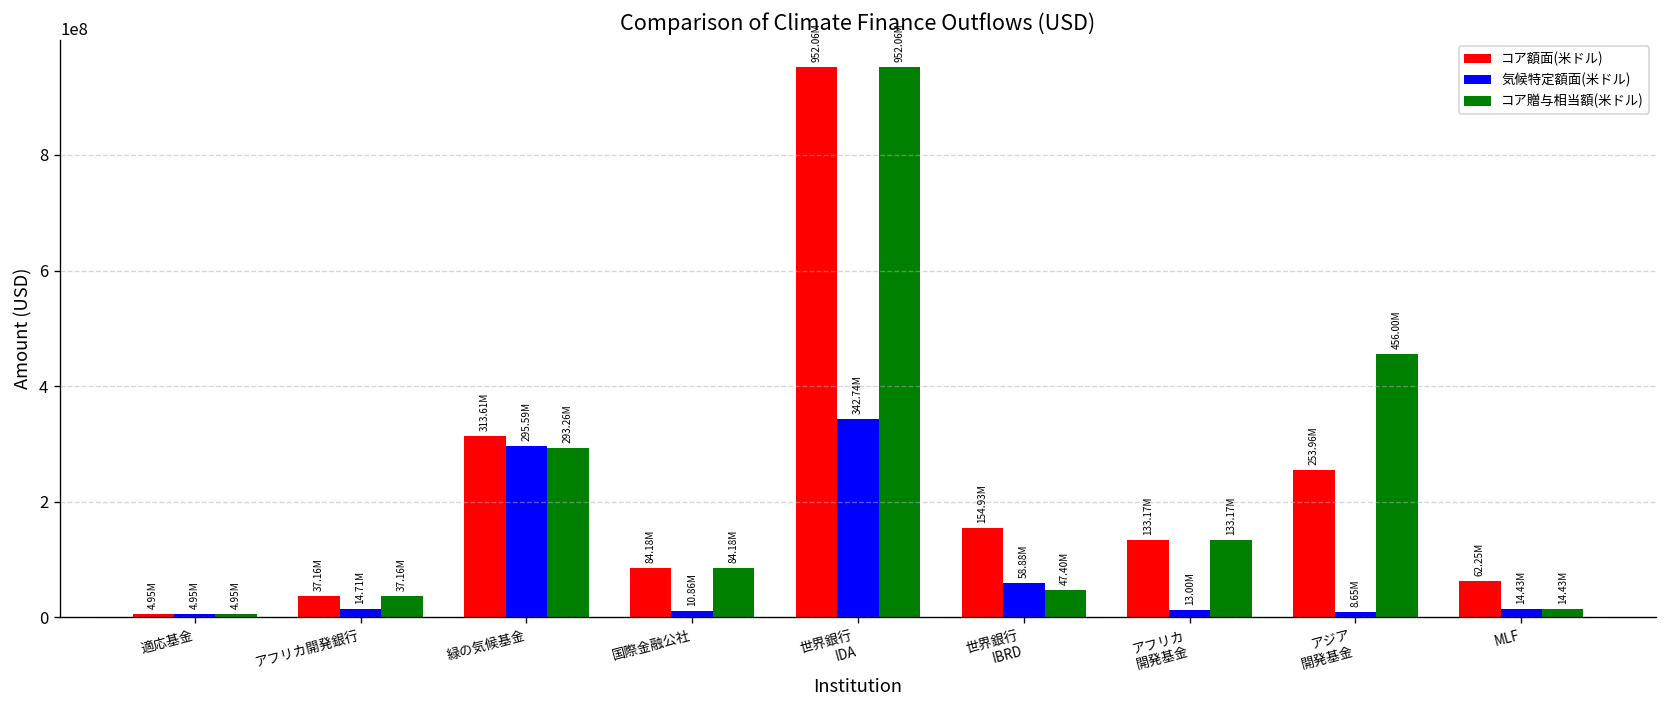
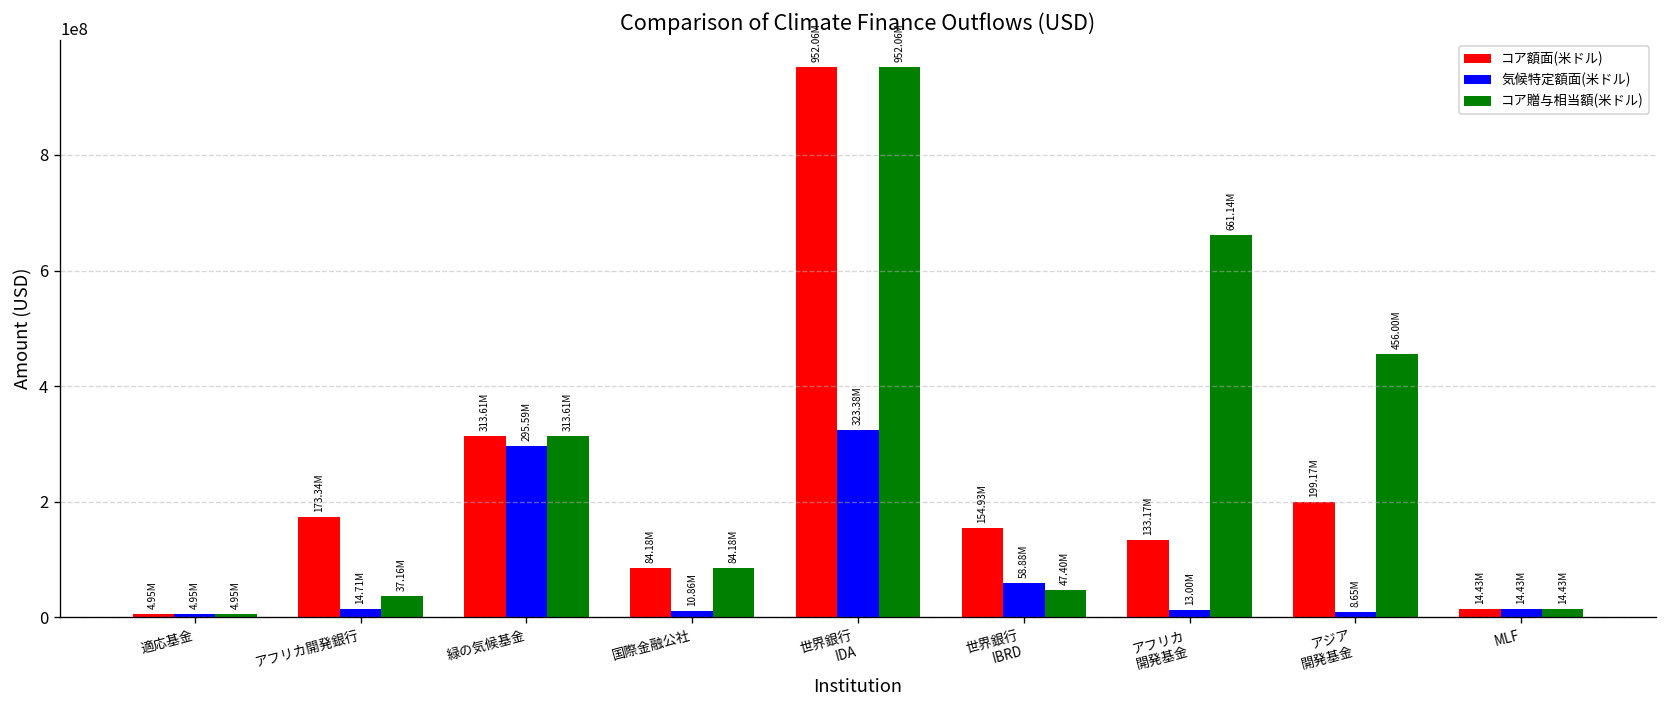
コア額面(米ドル), アフリカ開発銀行: 37.16M -> 173.34M
コア贈与相当額(米ドル), 緑の気候基金: 293.26M -> 313.61M
気候特定額面(米ドル), 世界銀行 IDA: 342.74M -> 323.38M
コア贈与相当額(米ドル), アフリカ 開発基金: 133.17M -> 661.14M
コア額面(米ドル), アジア 開発基金: 253.96M -> 199.17M
コア額面(米ドル), MLF: 62.25M -> 14.43M
